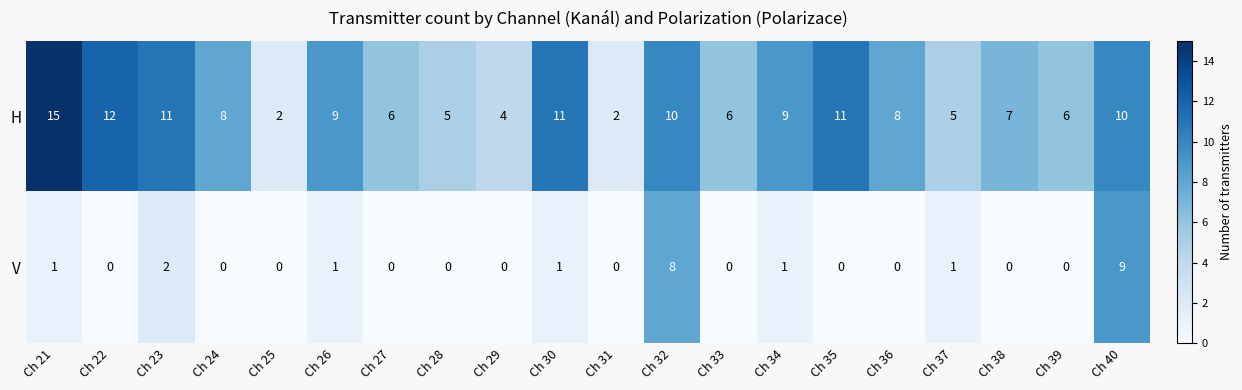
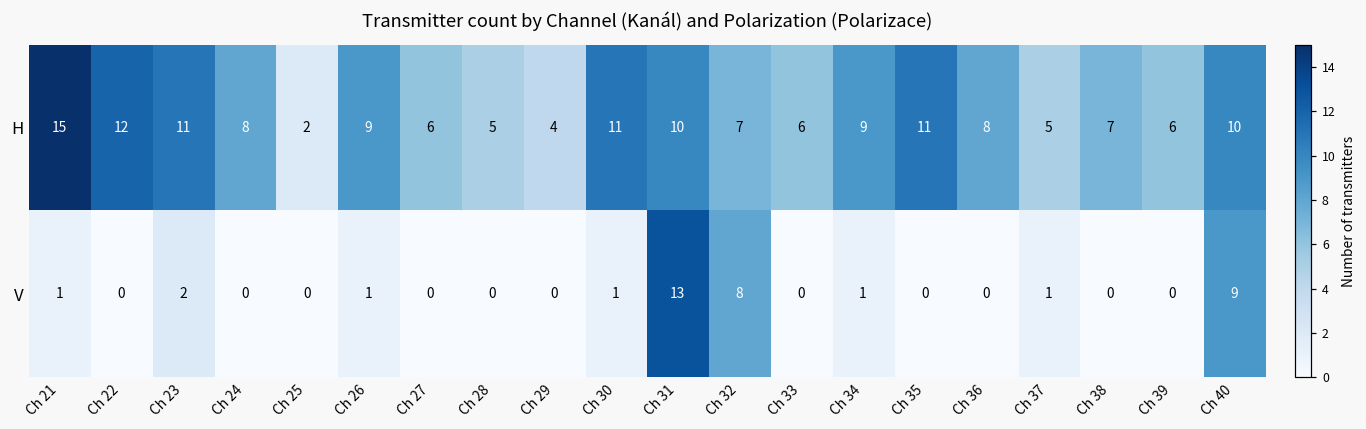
H, Ch 31: 2 -> 10
H, Ch 32: 10 -> 7
V, Ch 31: 0 -> 13
